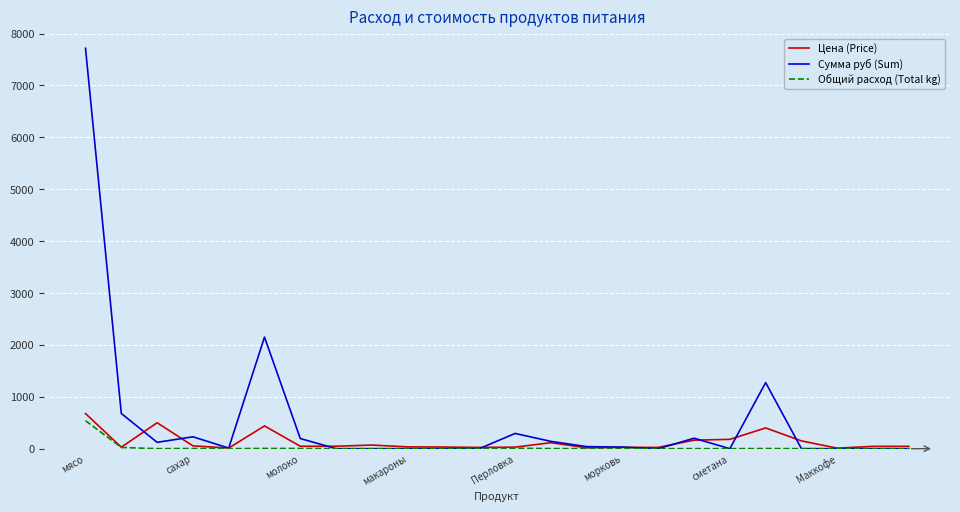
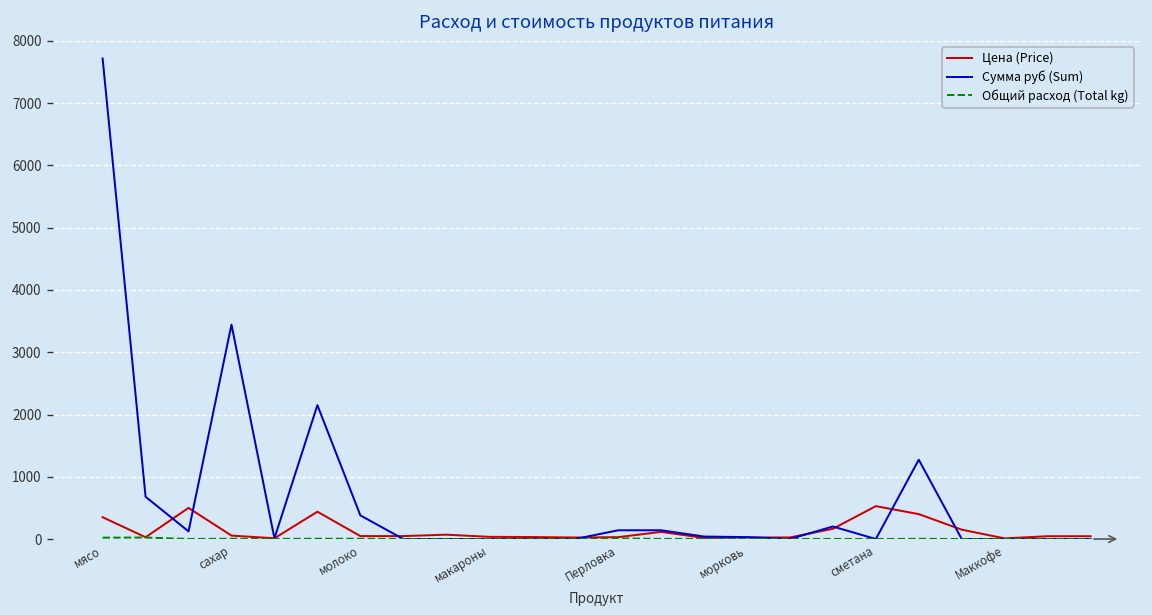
Цена (Price), мясо: 700 -> 400
Общий расход (Total kg), мясо: 500 -> 0
Сумма руб (Sum), сахар: 200 -> 3400
Сумма руб (Sum), молоко: 200 -> 400
Сумма руб (Sum), Перловка: 300 -> 100
Цена (Price), сметана: 200 -> 500
